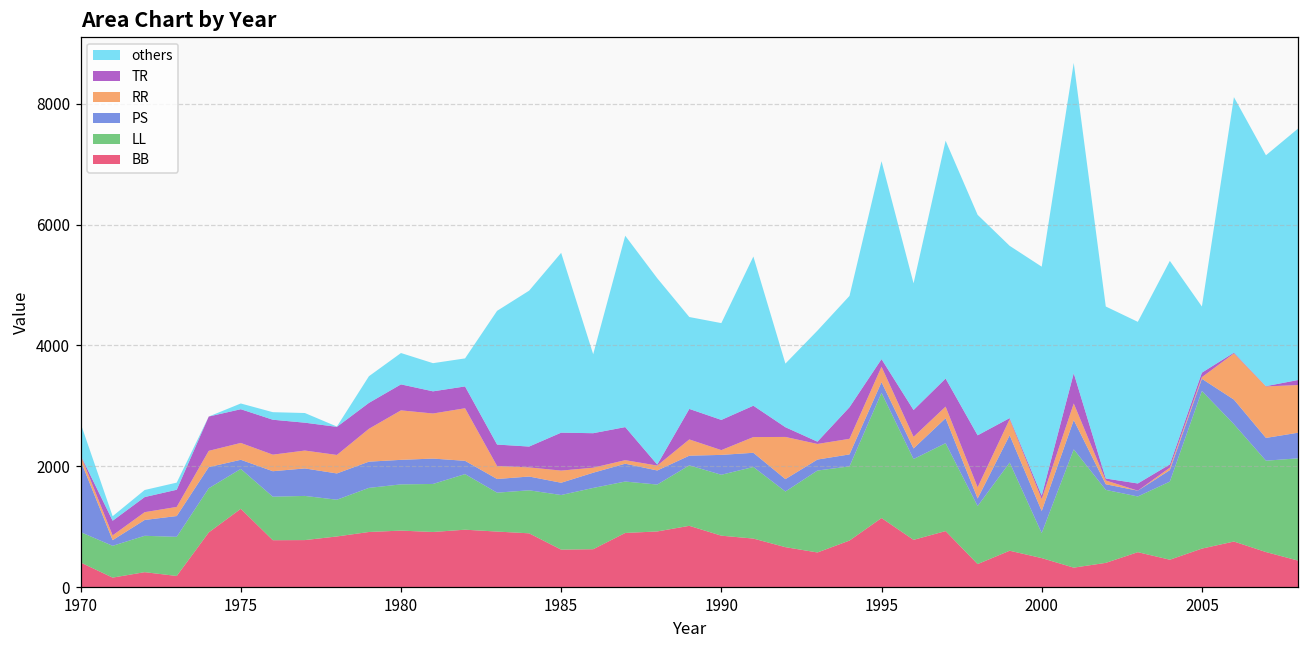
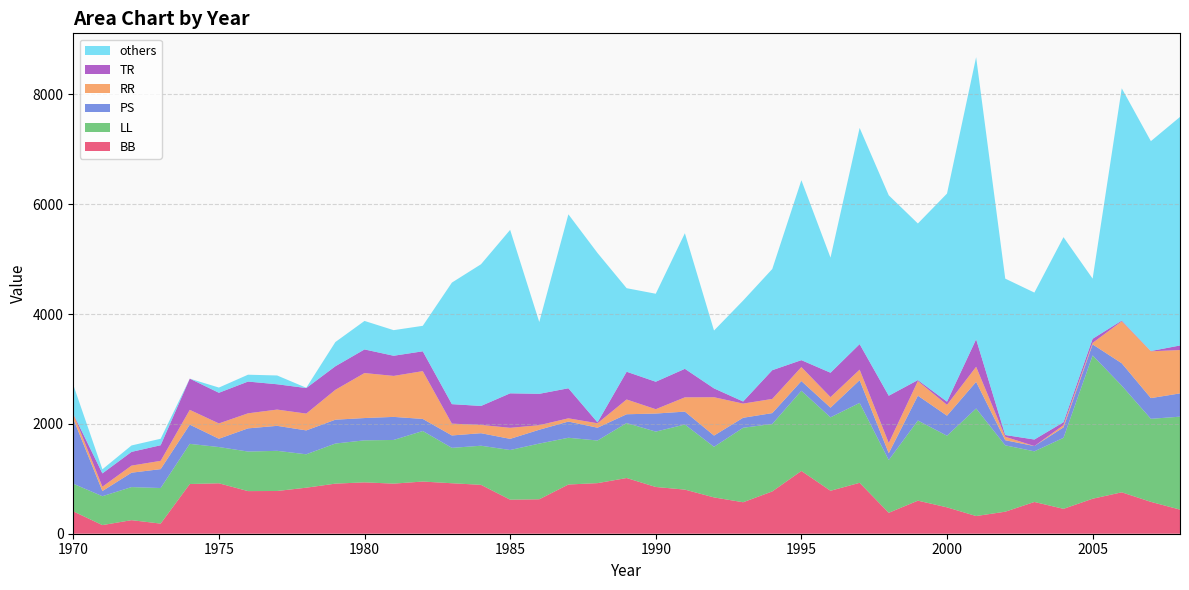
BB, 1975: 1300 -> 900
LL, 1995: 2100 -> 1500
LL, 2000: 400 -> 1300
